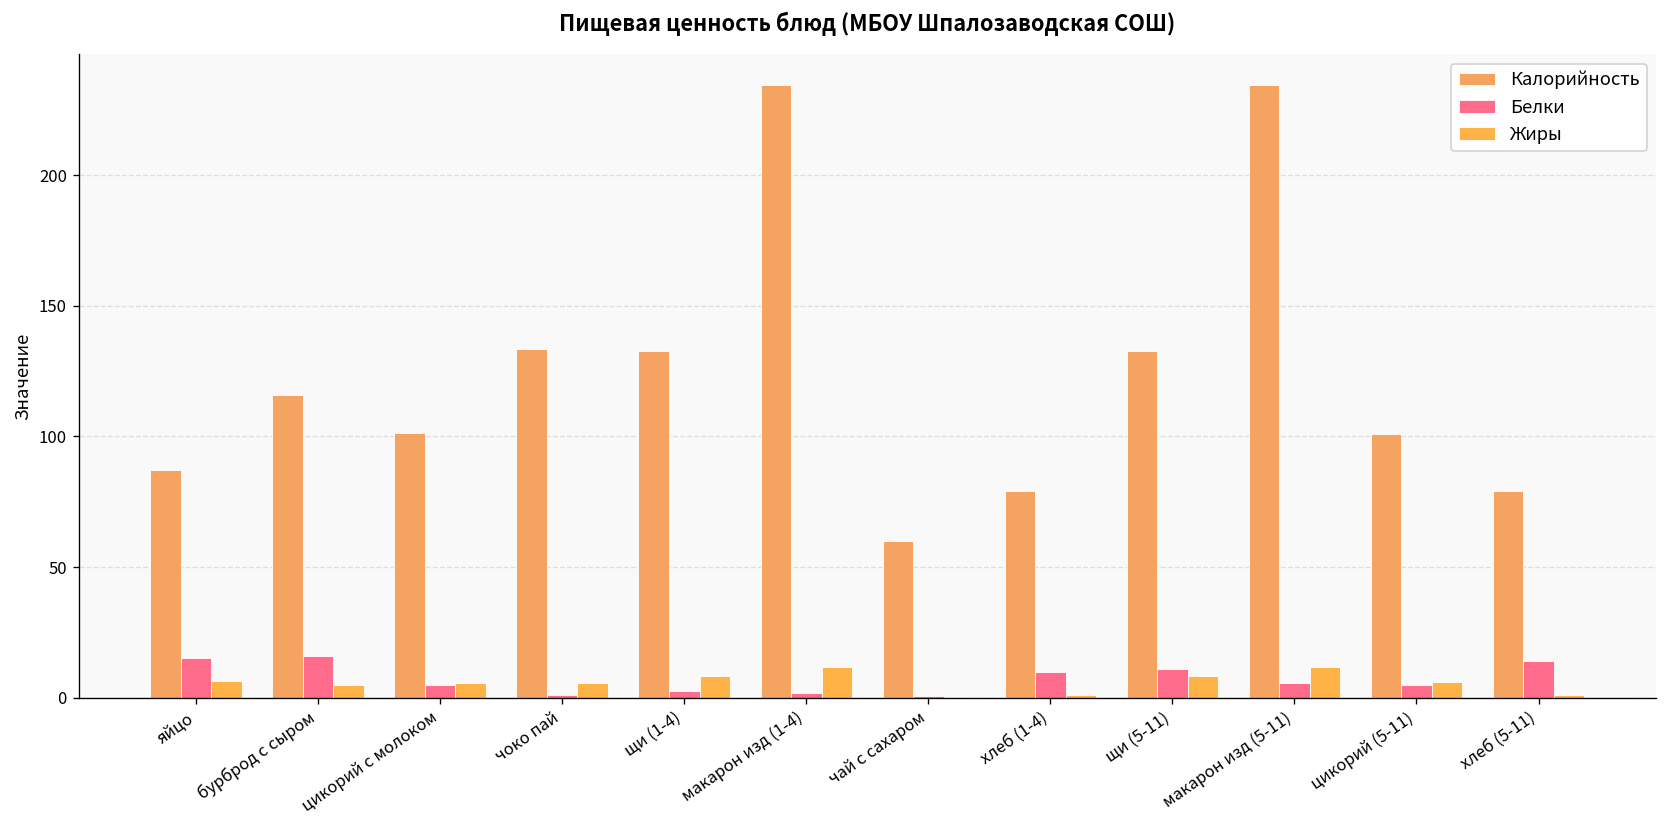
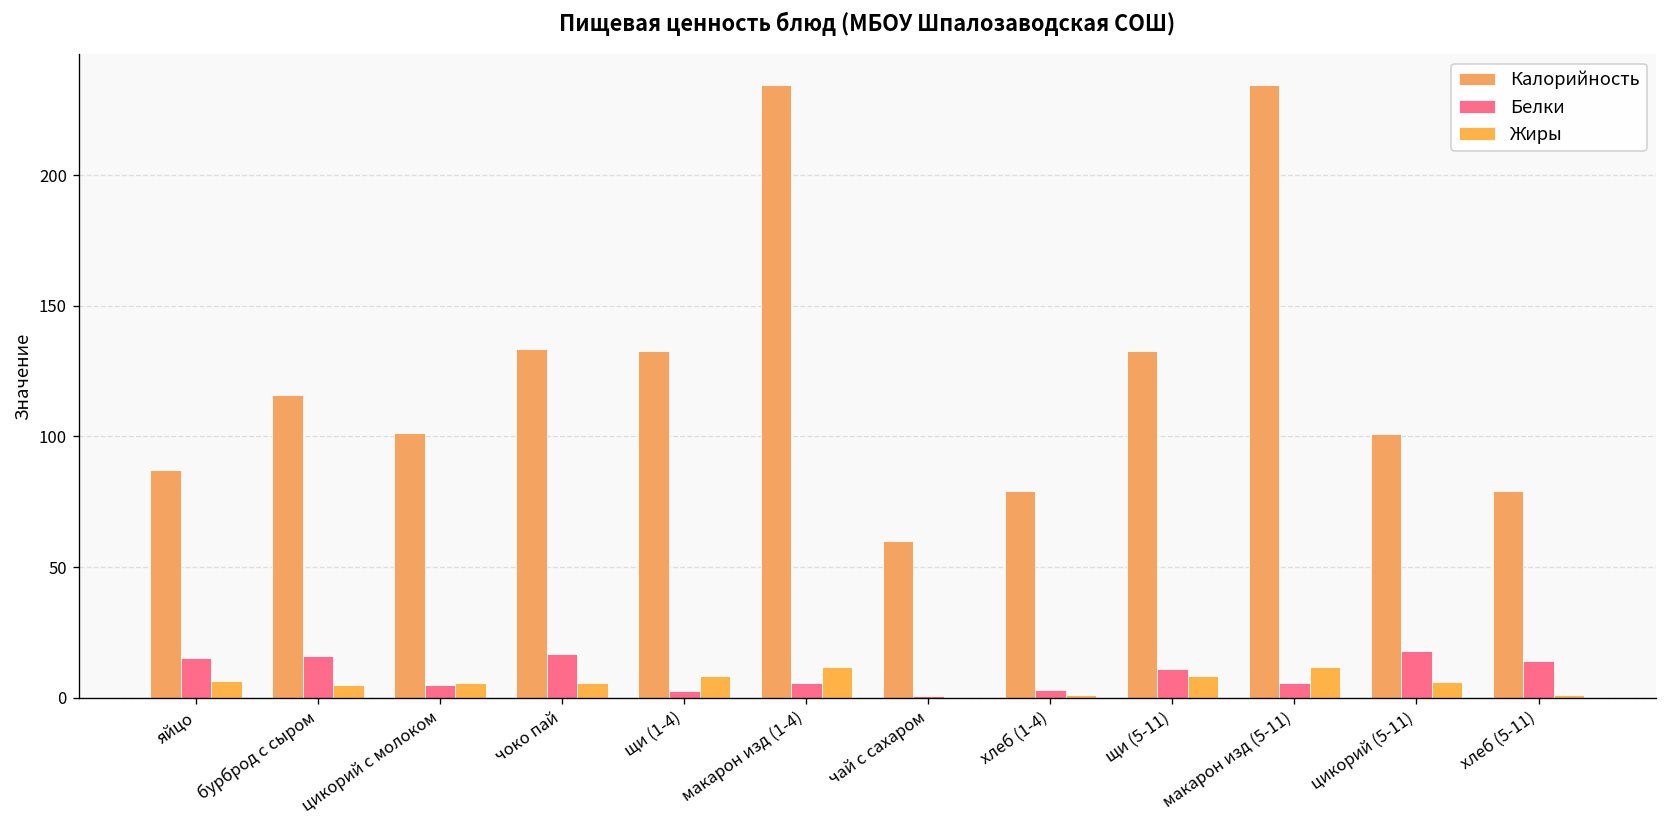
Белки, чоко пай: 1 -> 17
Белки, макарон изд (1-4): 2 -> 6
Белки, хлеб (1-4): 10 -> 3
Белки, цикорий (5-11): 5 -> 18
